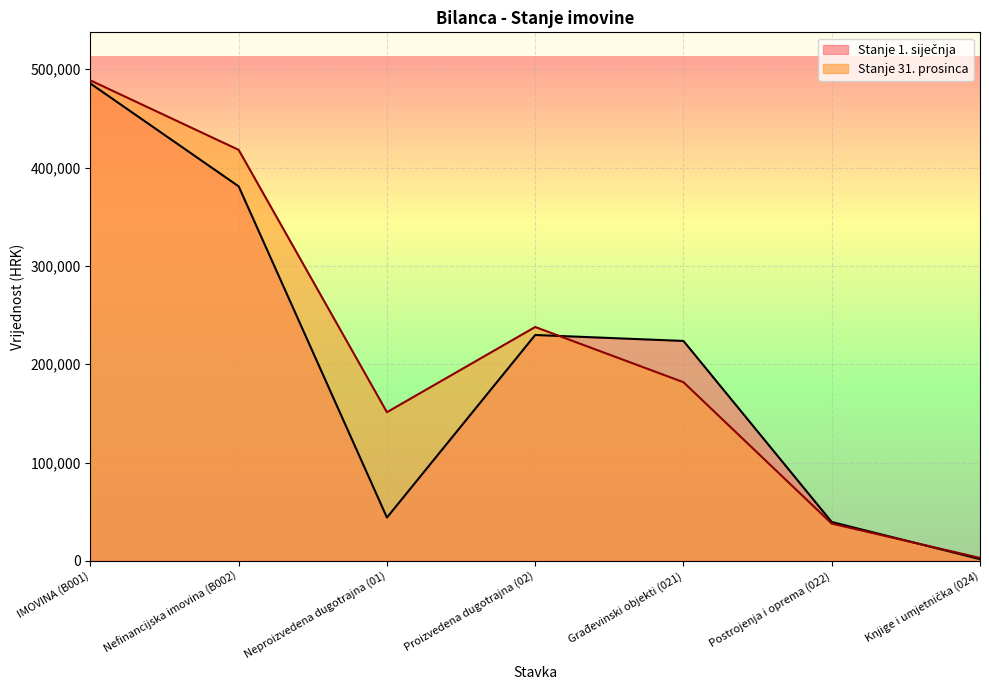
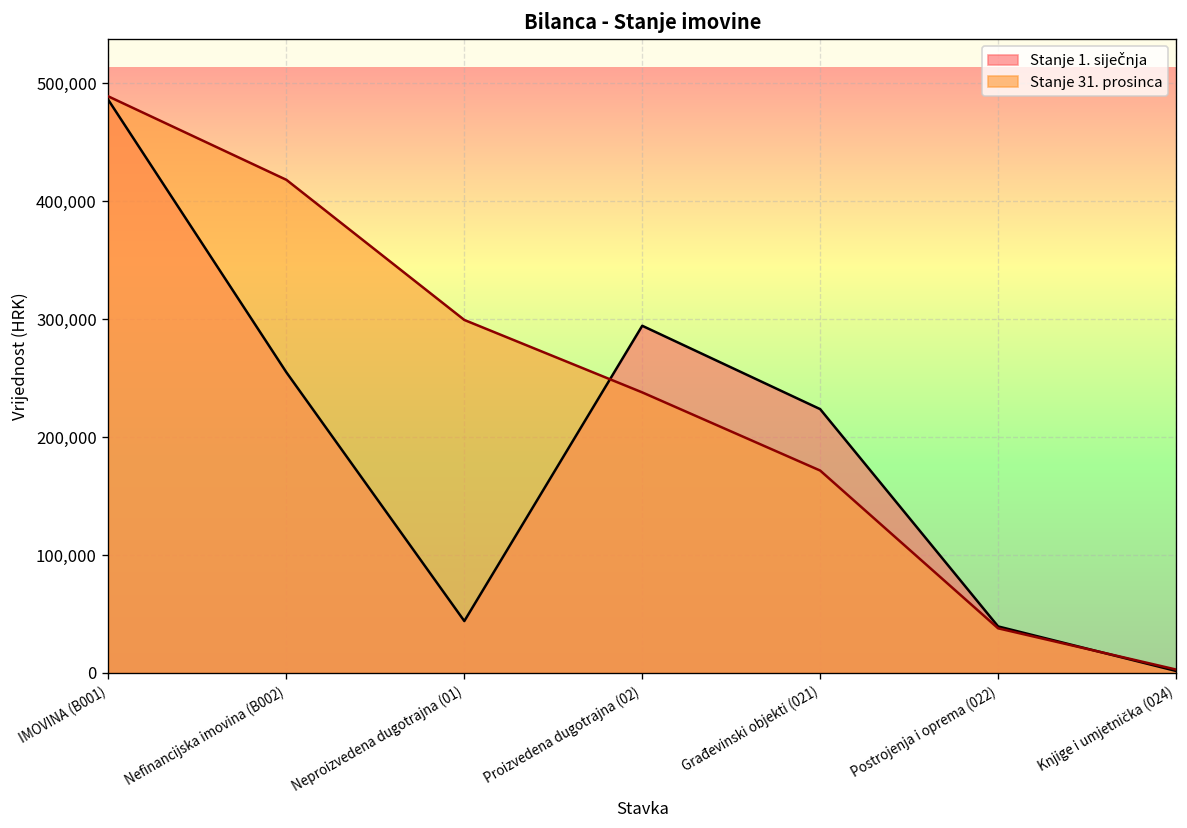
Stanje 1. siječnja, Nefinancijska imovina (B002): 380,000 -> 250,000
Stanje 31. prosinca, Neproizvedena dugotrajna (01): 150,000 -> 300,000
Stanje 1. siječnja, Proizvedena dugotrajna (02): 230,000 -> 290,000
Stanje 31. prosinca, Građevinski objekti (021): 180,000 -> 170,000
